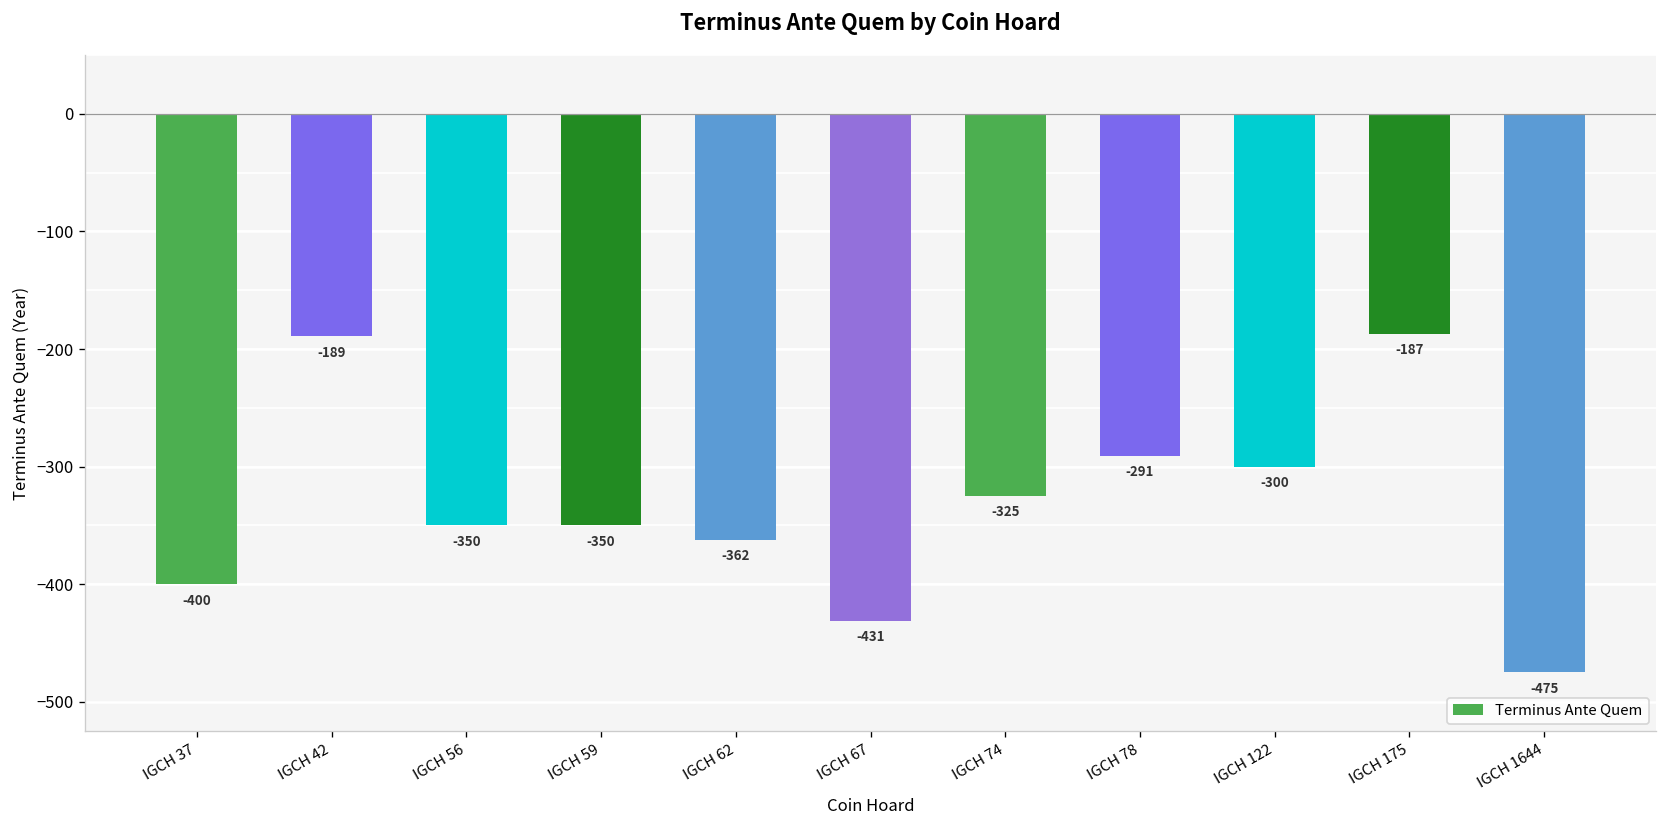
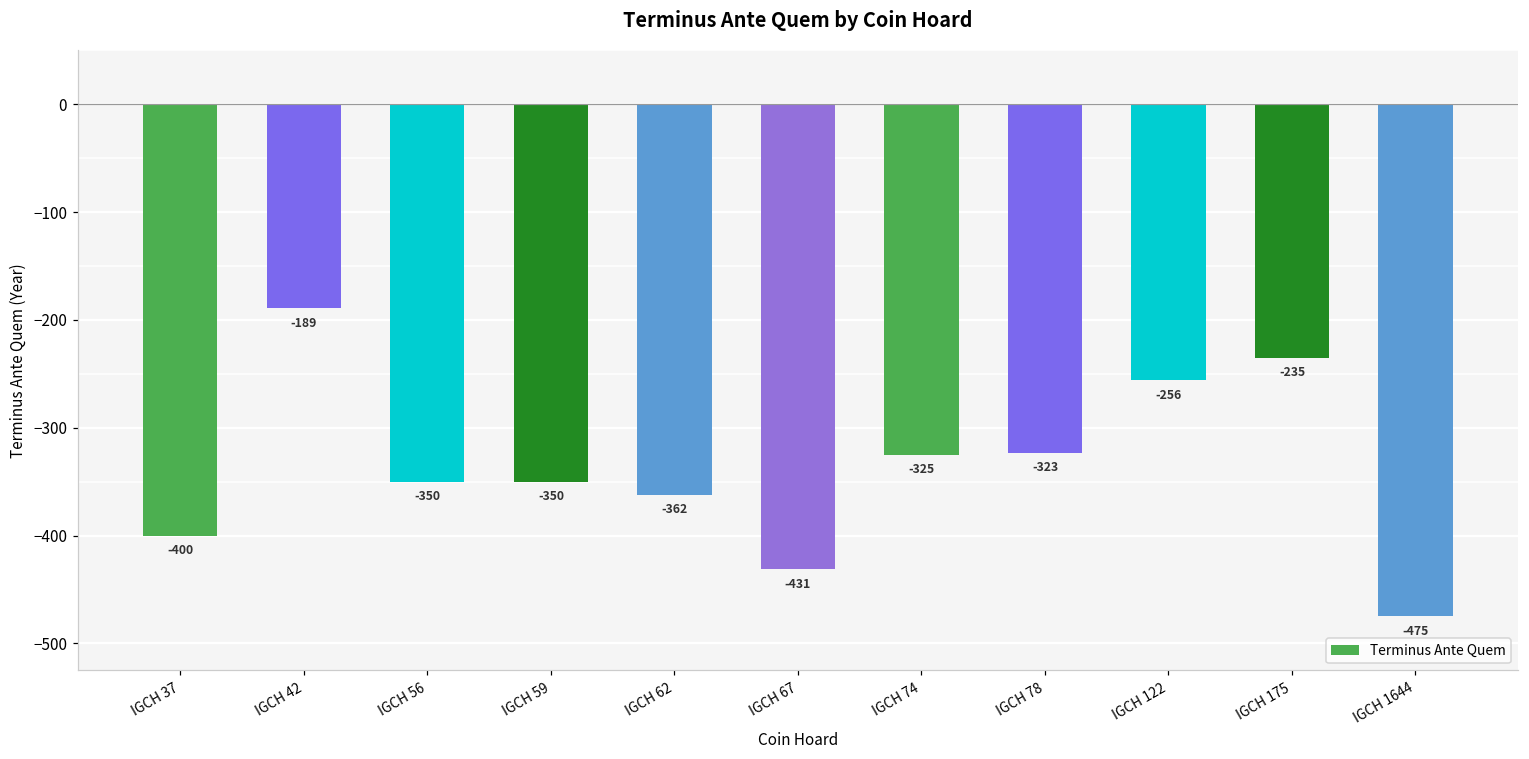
IGCH 78: -291 -> -323
IGCH 122: -300 -> -256
IGCH 175: -187 -> -235
